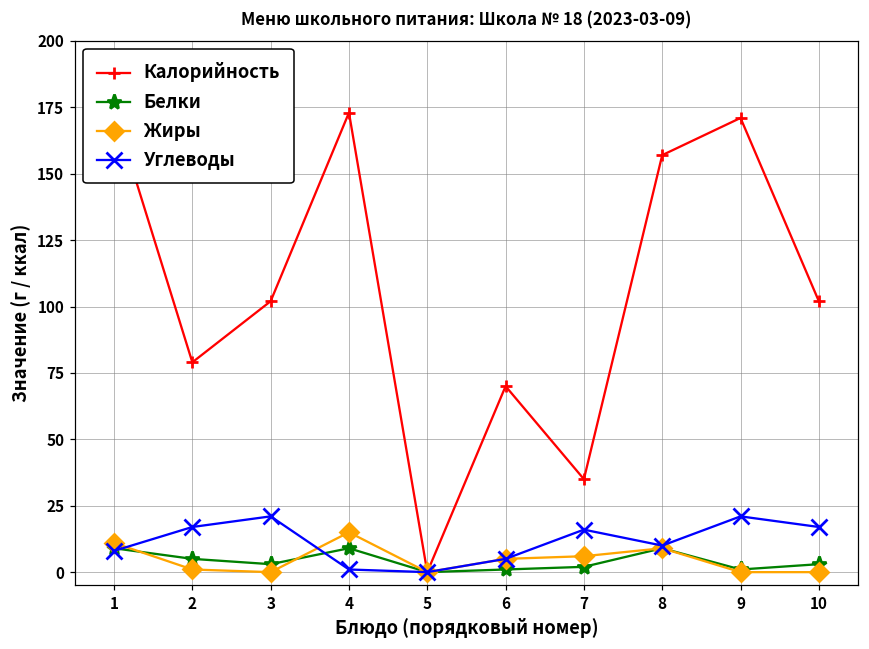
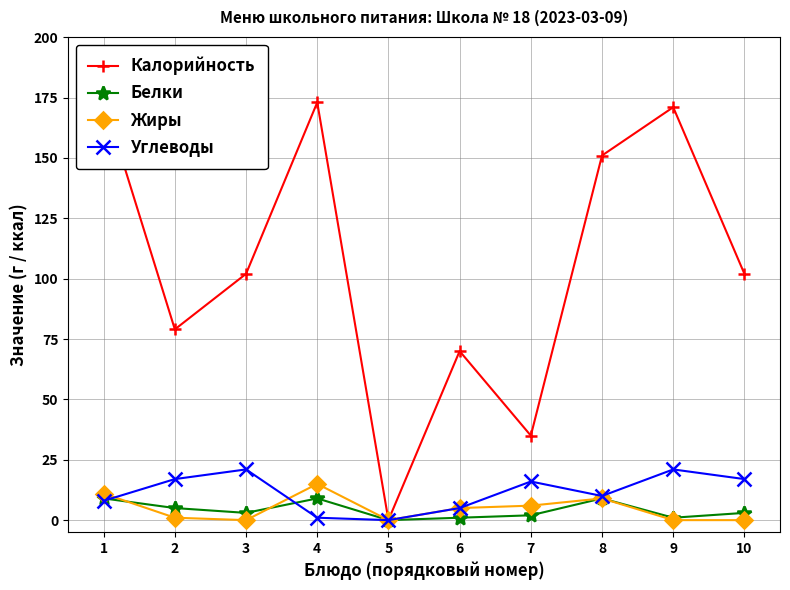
Калорийность, 8: 157 -> 151
